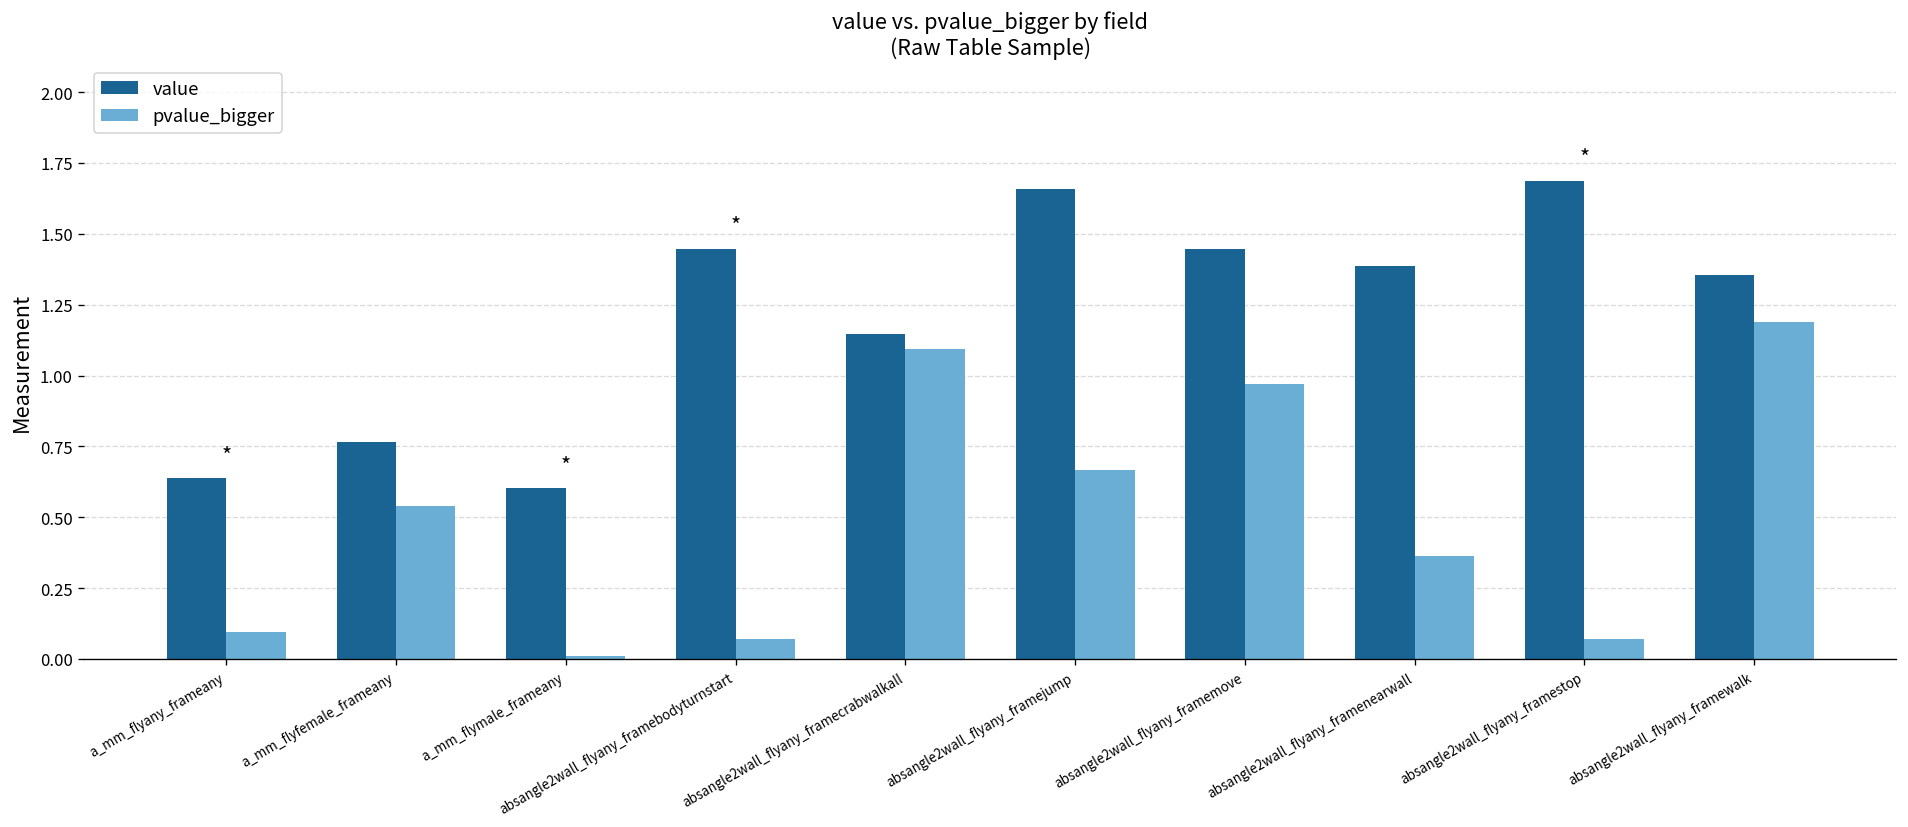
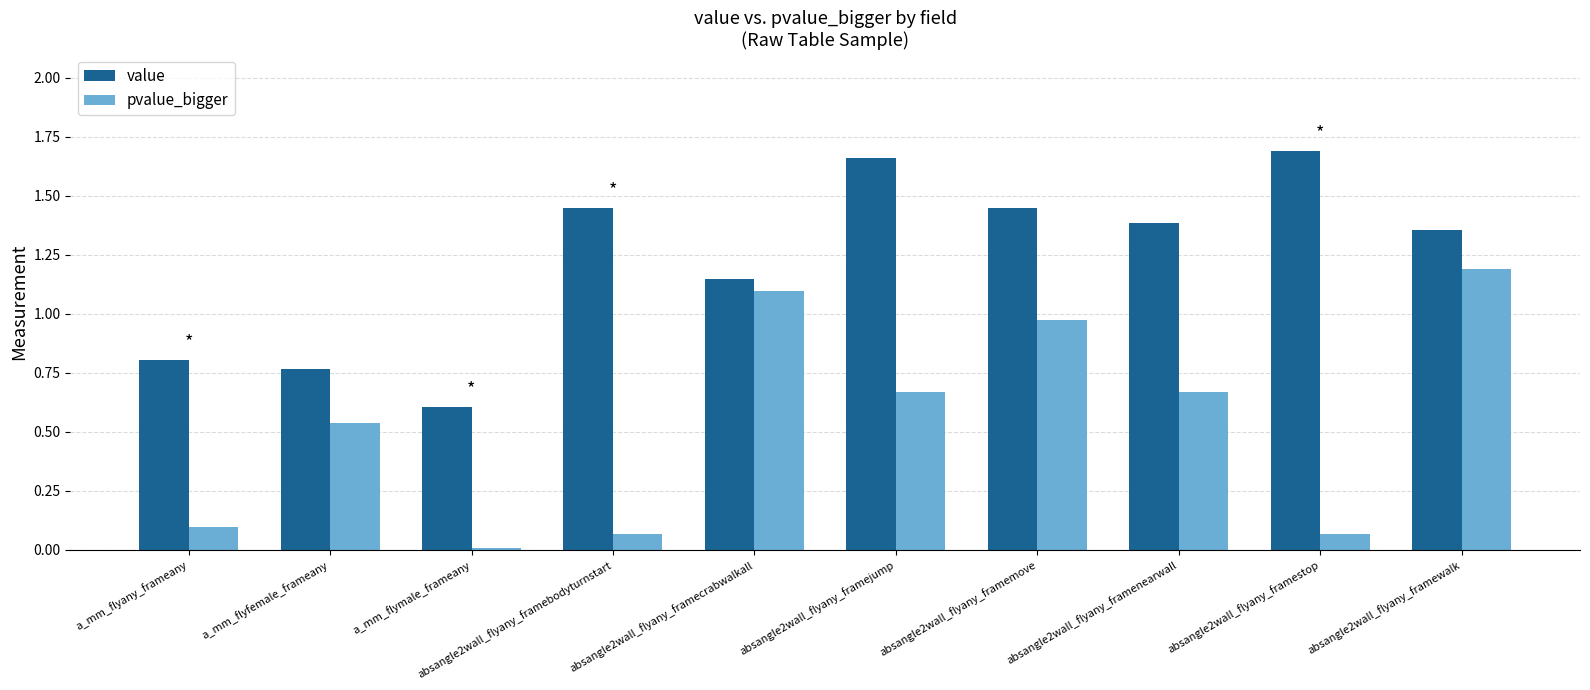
value, a_mm_flyany_frameany: 0.64 -> 0.80
pvalue_bigger, absangle2wall_flyany_framenearwall: 0.36 -> 0.67
